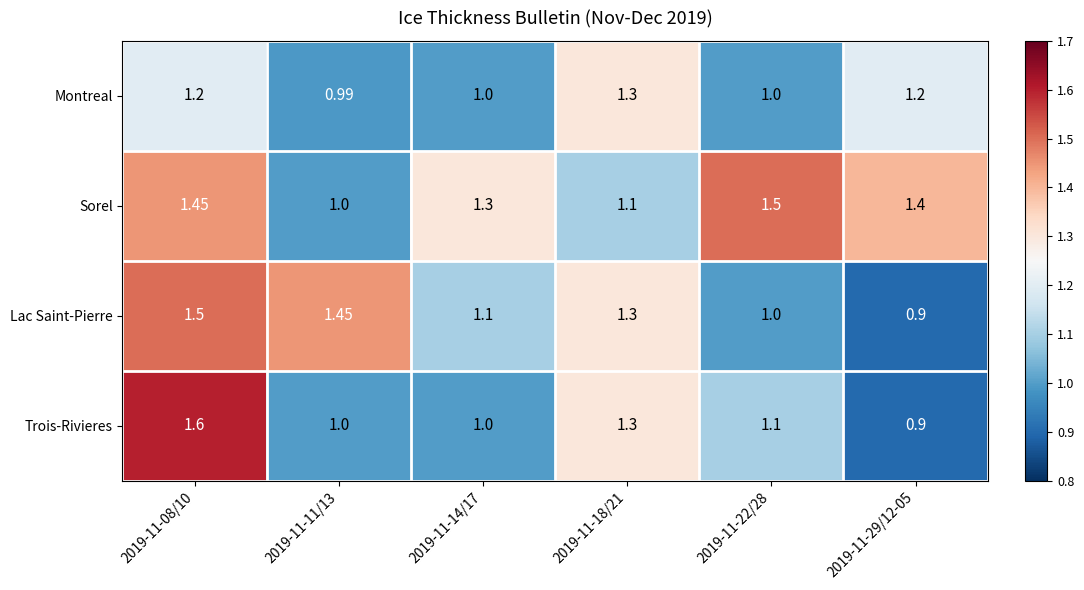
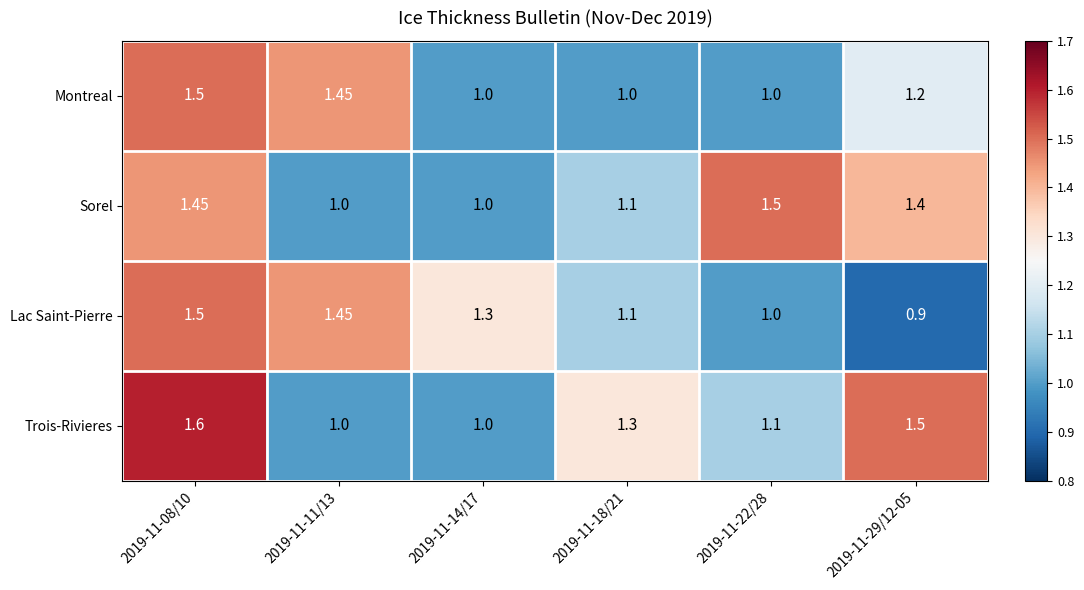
Montreal, 2019-11-08/10: 1.2 -> 1.5
Montreal, 2019-11-11/13: 0.99 -> 1.45
Montreal, 2019-11-18/21: 1.3 -> 1.0
Sorel, 2019-11-14/17: 1.3 -> 1.0
Lac Saint-Pierre, 2019-11-14/17: 1.1 -> 1.3
Lac Saint-Pierre, 2019-11-18/21: 1.3 -> 1.1
Trois-Rivieres, 2019-11-29/12-05: 0.9 -> 1.5
